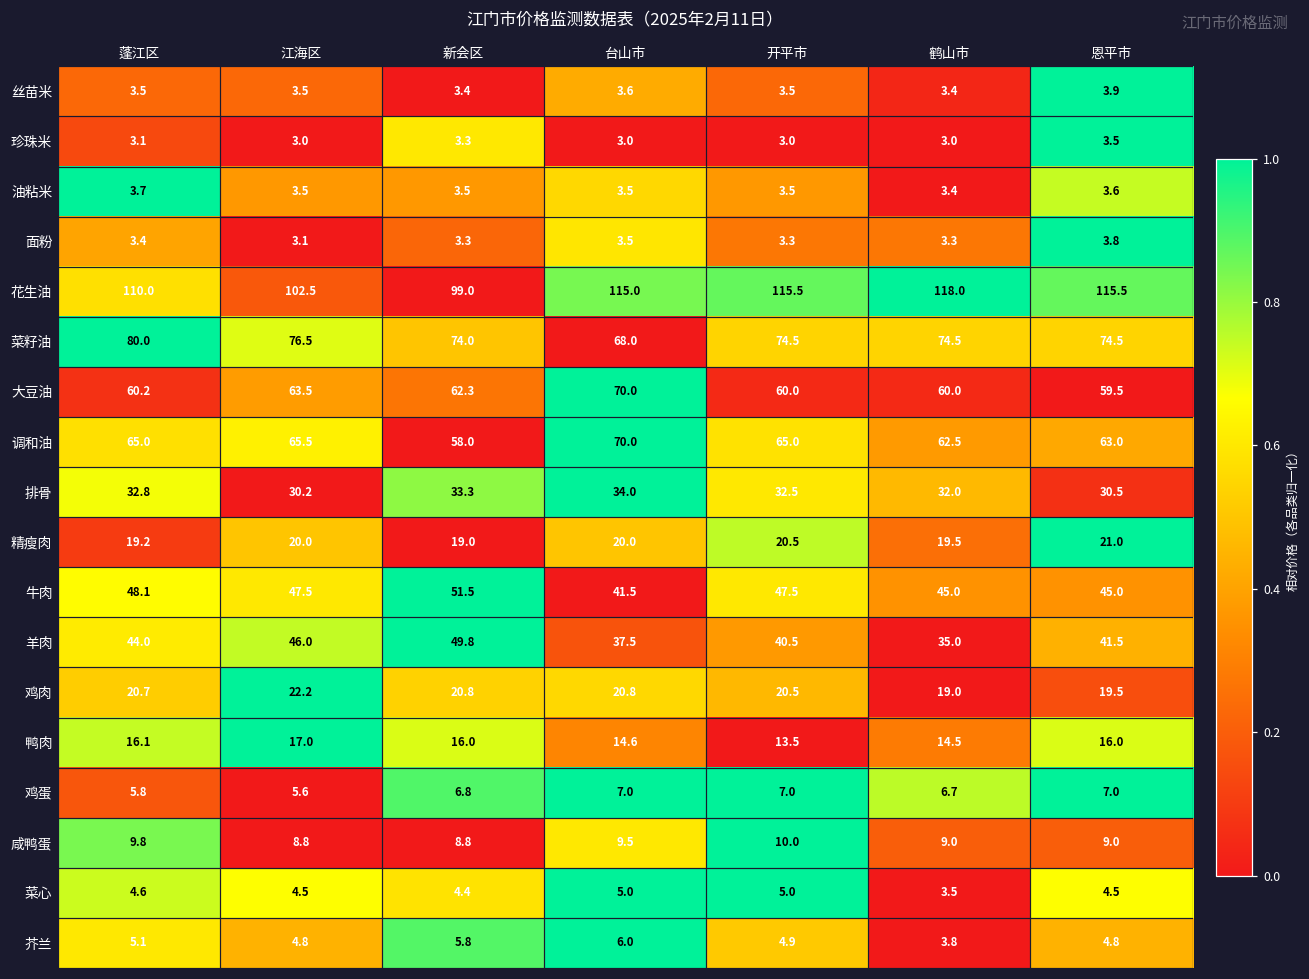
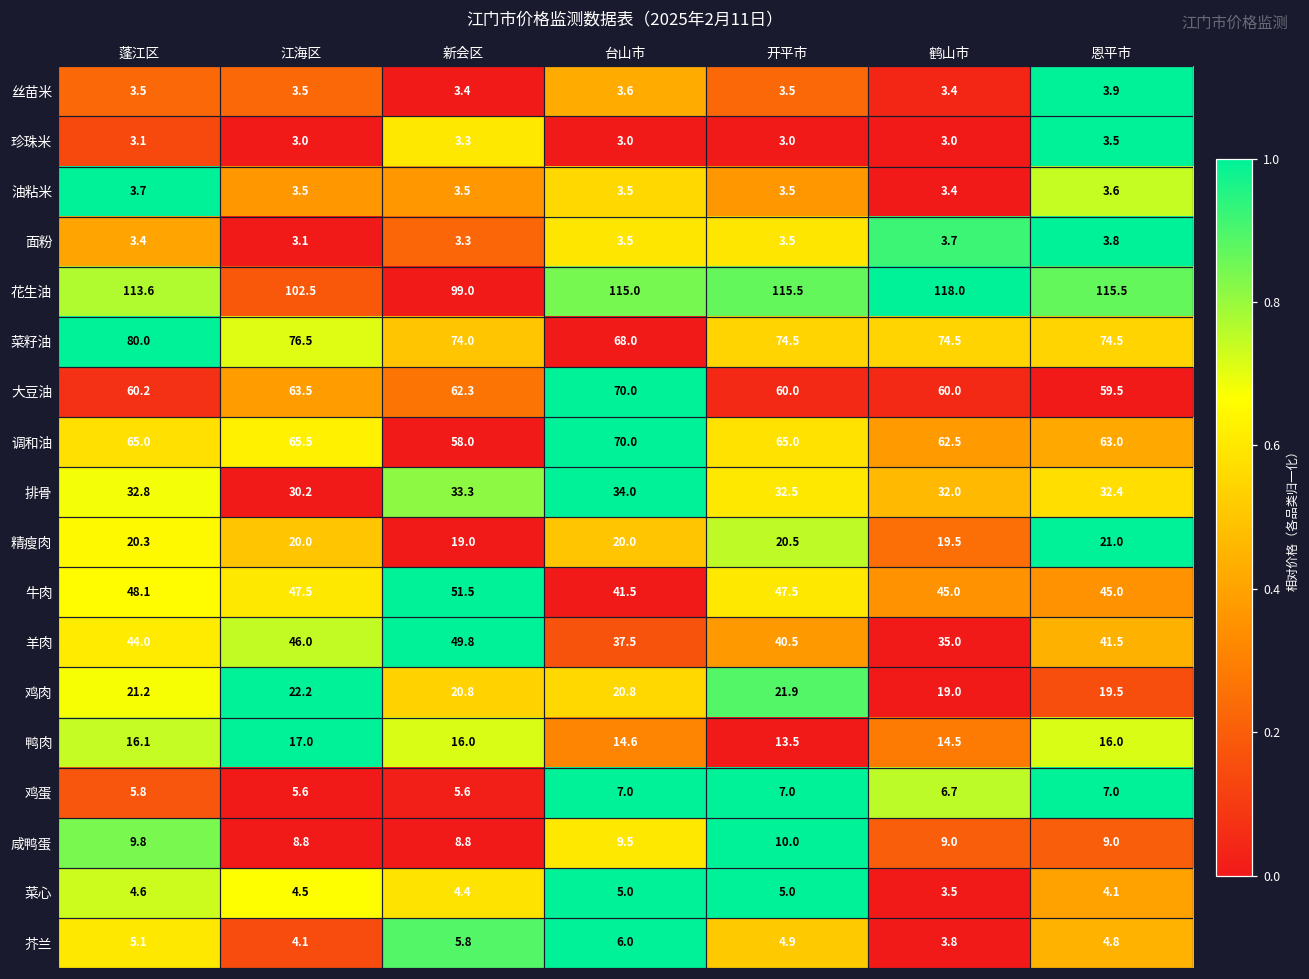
面粉, 开平市: 3.3 -> 3.5
面粉, 鹤山市: 3.3 -> 3.7
花生油, 蓬江区: 110.0 -> 113.6
排骨, 恩平市: 30.5 -> 32.4
精瘦肉, 蓬江区: 19.2 -> 20.3
鸡肉, 蓬江区: 20.7 -> 21.2
鸡肉, 开平市: 20.5 -> 21.9
鸡蛋, 新会区: 6.8 -> 5.6
菜心, 恩平市: 4.5 -> 4.1
芥兰, 江海区: 4.8 -> 4.1
